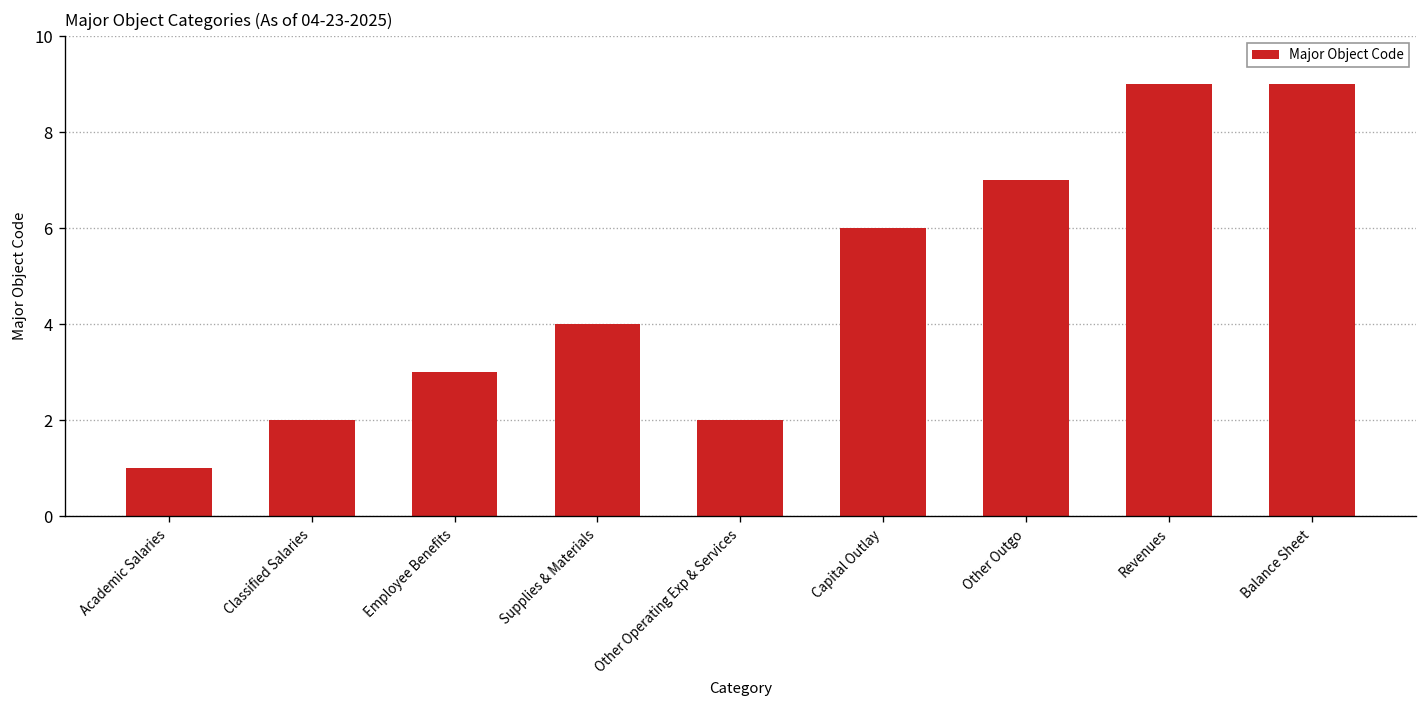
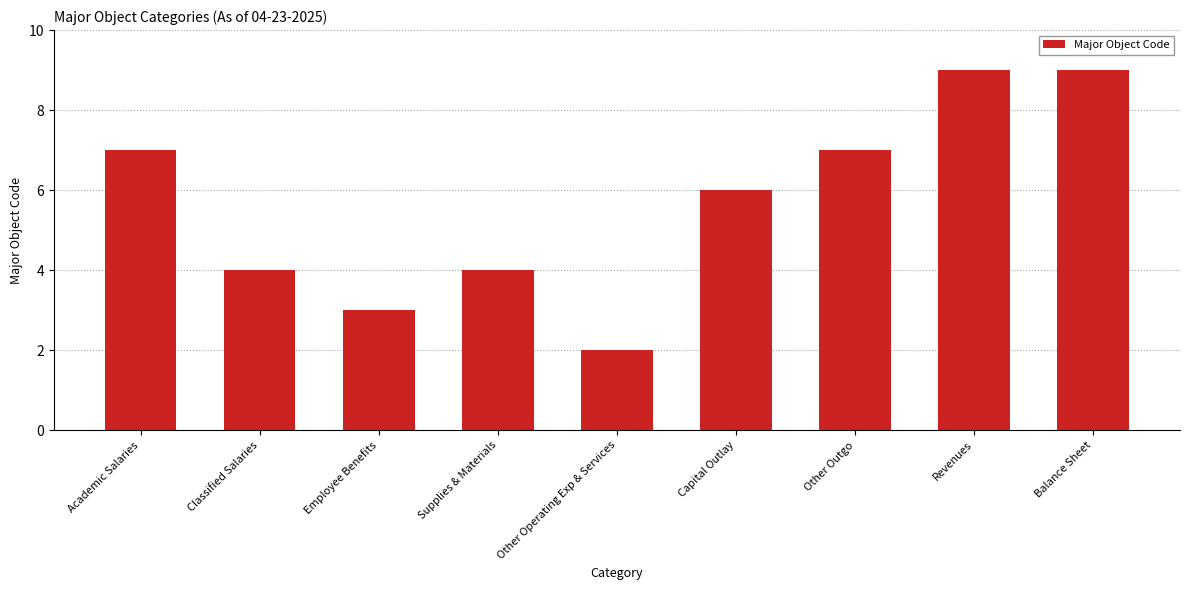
Academic Salaries: 1 -> 7
Classified Salaries: 2 -> 4
